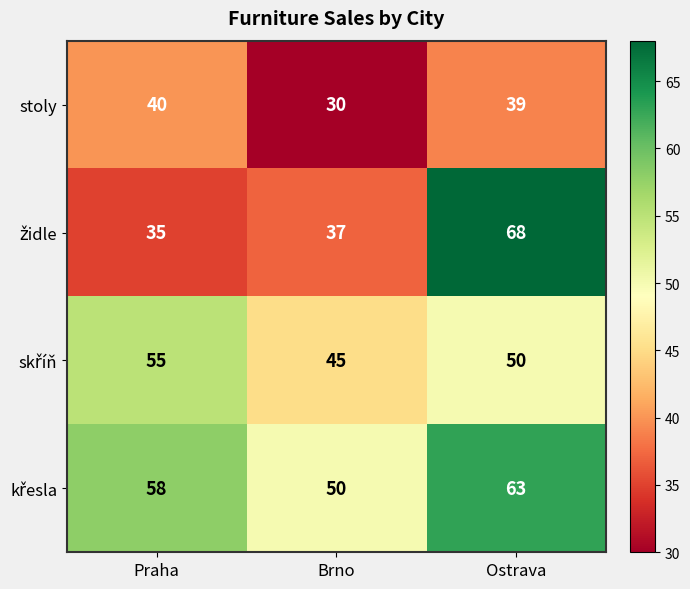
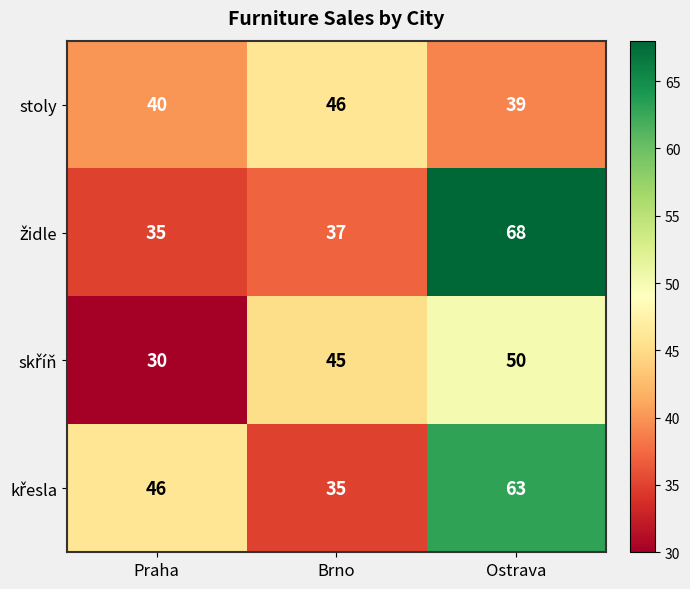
stoly, Brno: 30 -> 46
skříň, Praha: 55 -> 30
křesla, Praha: 58 -> 46
křesla, Brno: 50 -> 35
